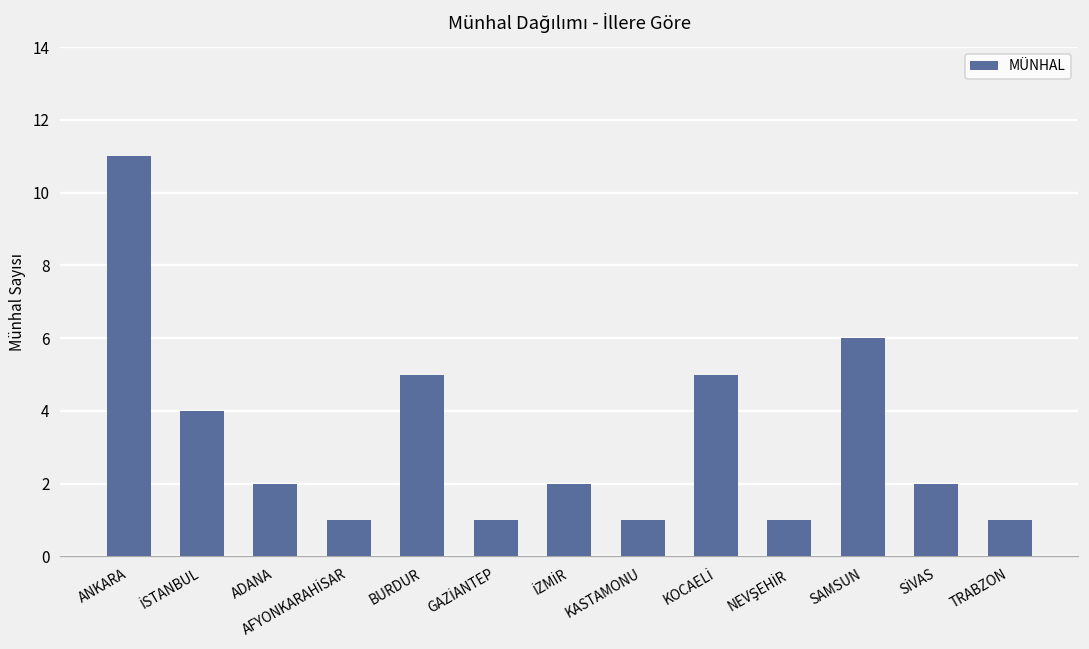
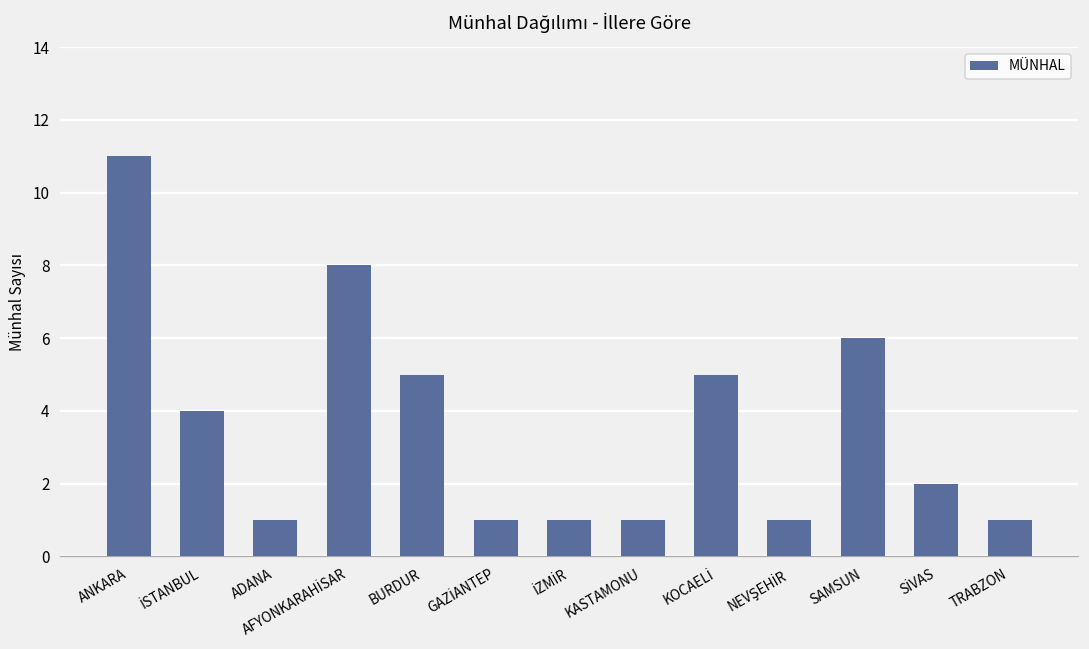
ADANA: 2 -> 1
AFYONKARAHİSAR: 1 -> 8
İZMİR: 2 -> 1
